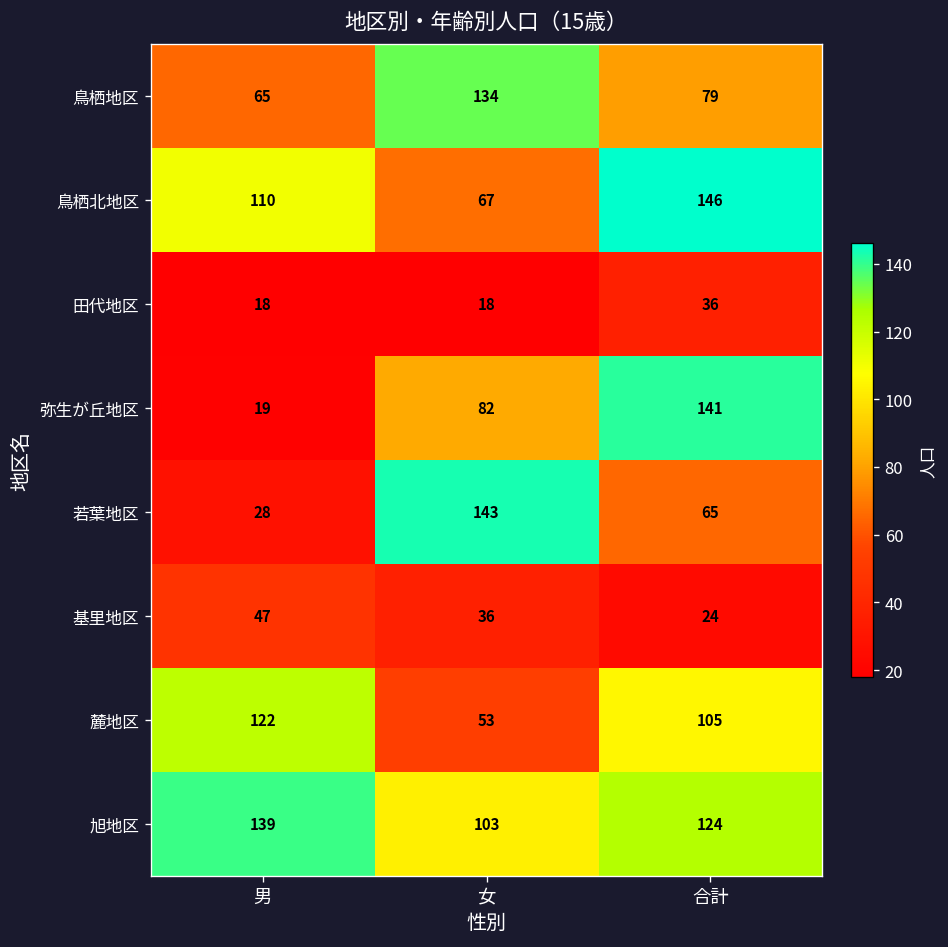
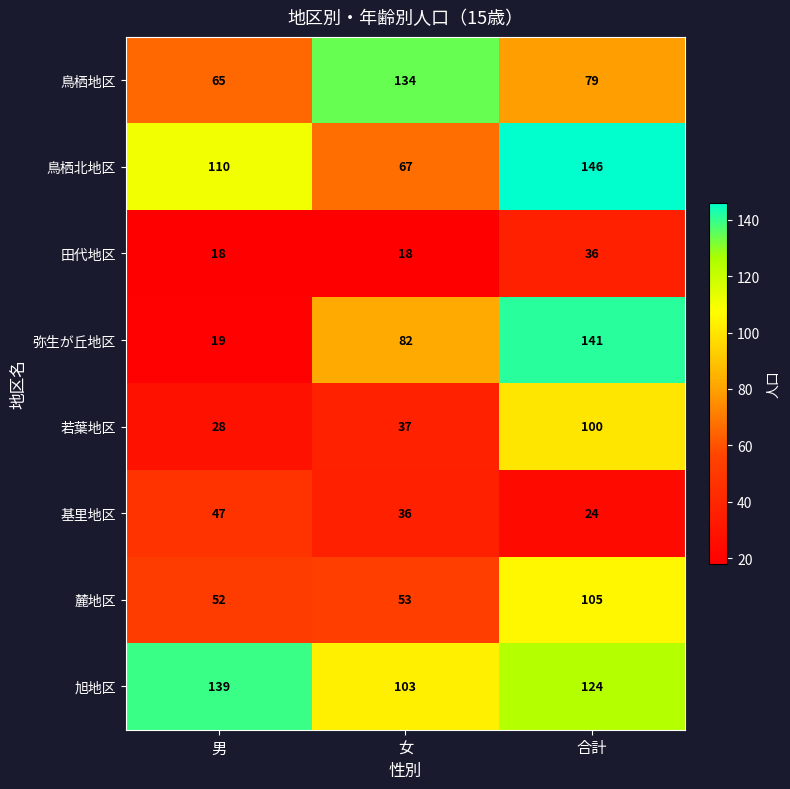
若葉地区, 女: 143 -> 37
若葉地区, 合計: 65 -> 100
麓地区, 男: 122 -> 52
